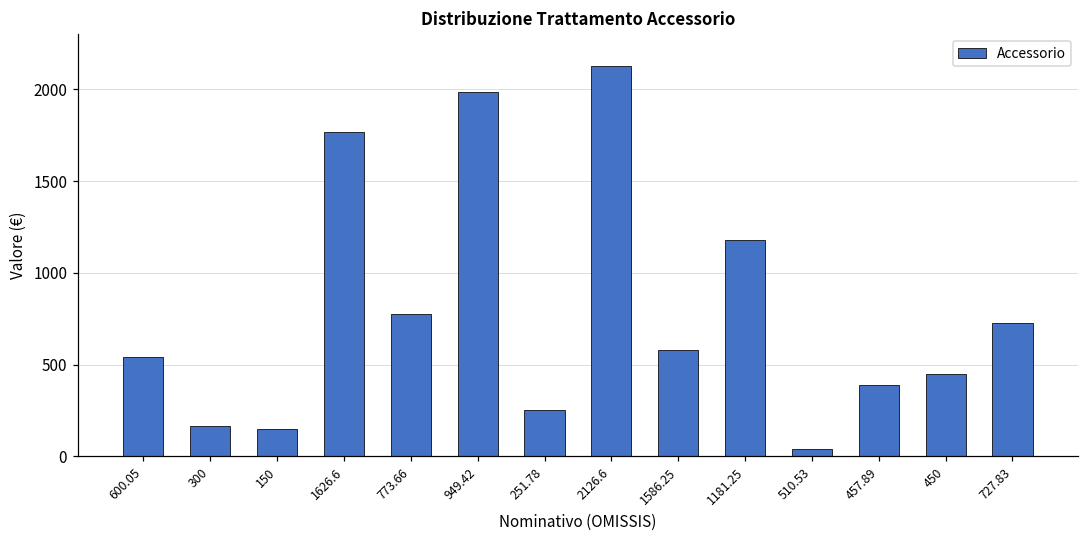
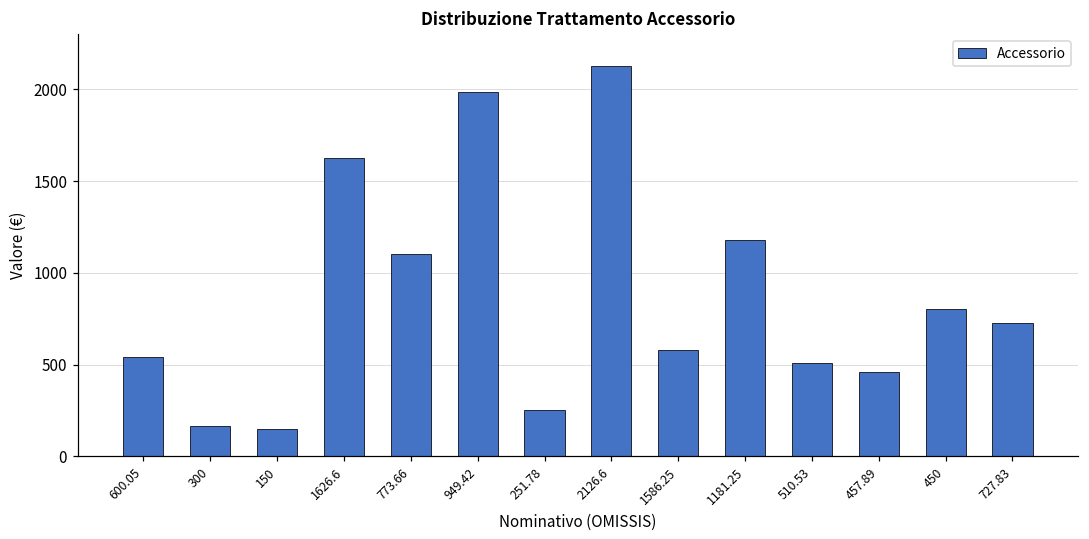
1626.6: 1770 -> 1630
773.66: 770 -> 1100
510.53: 40 -> 510
457.89: 390 -> 460
450: 450 -> 800
